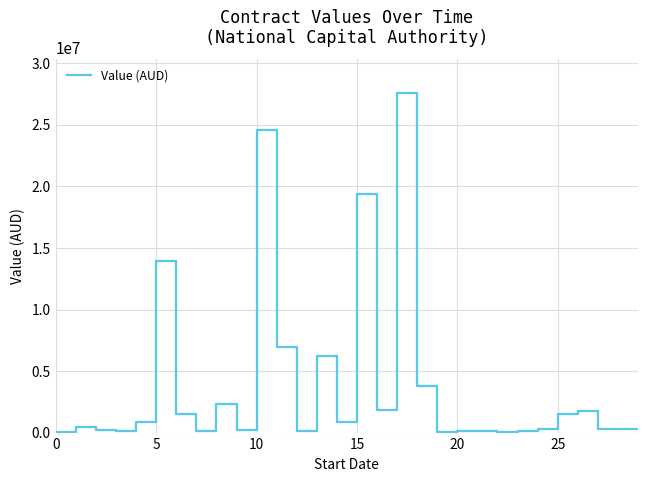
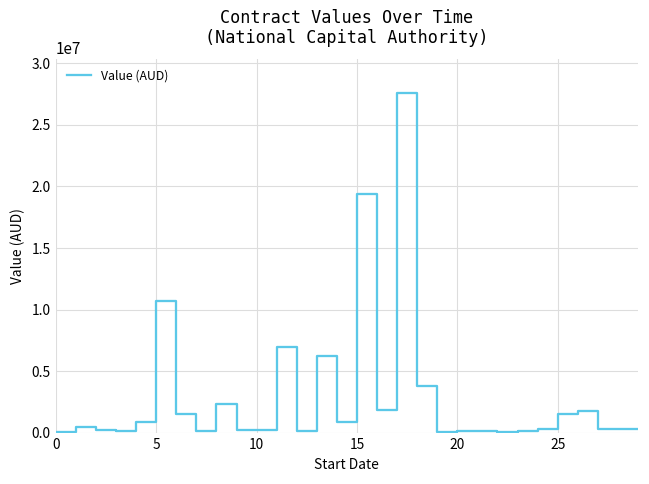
5: 13900000 -> 10700000
10: 24600000 -> 200000
